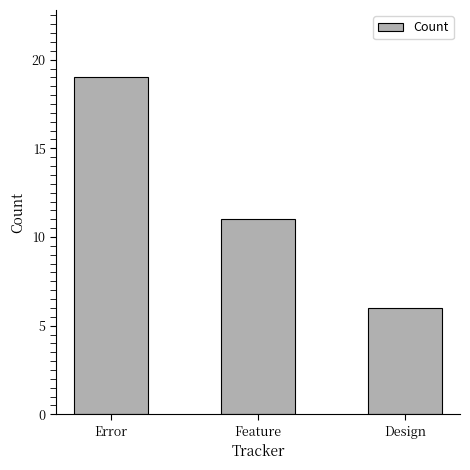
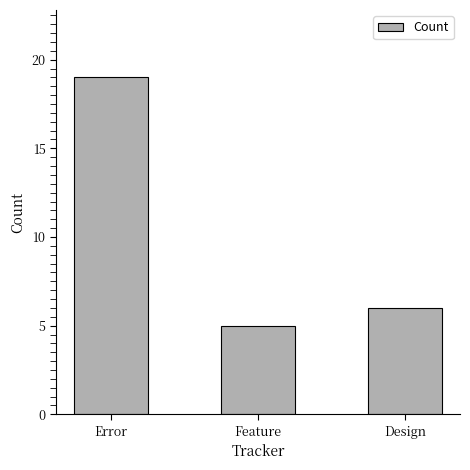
Feature: 11 -> 5
